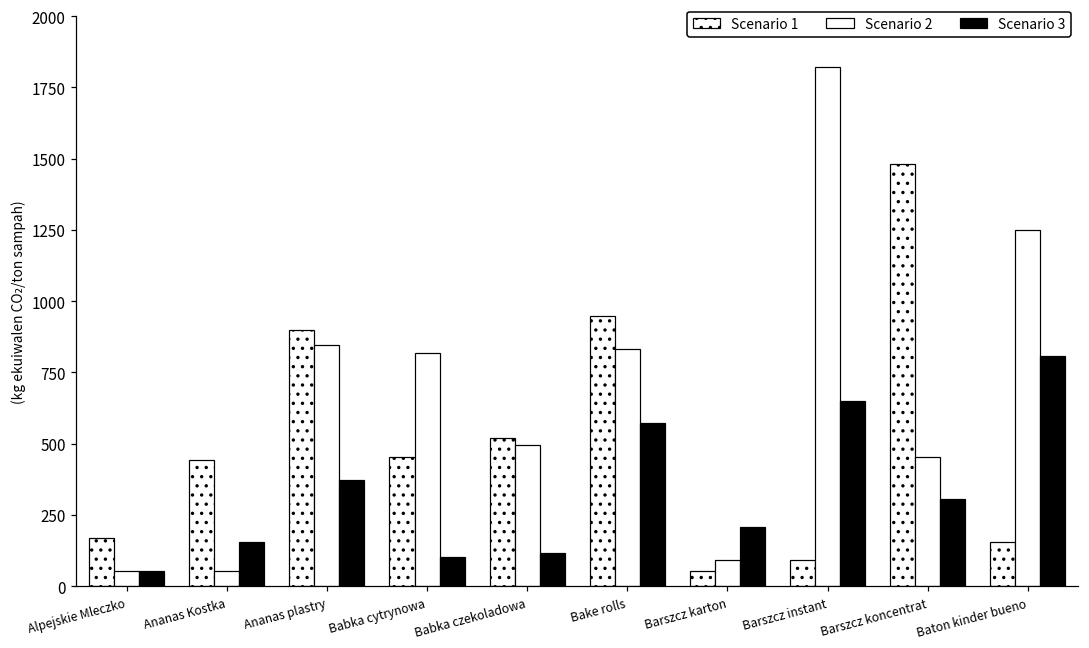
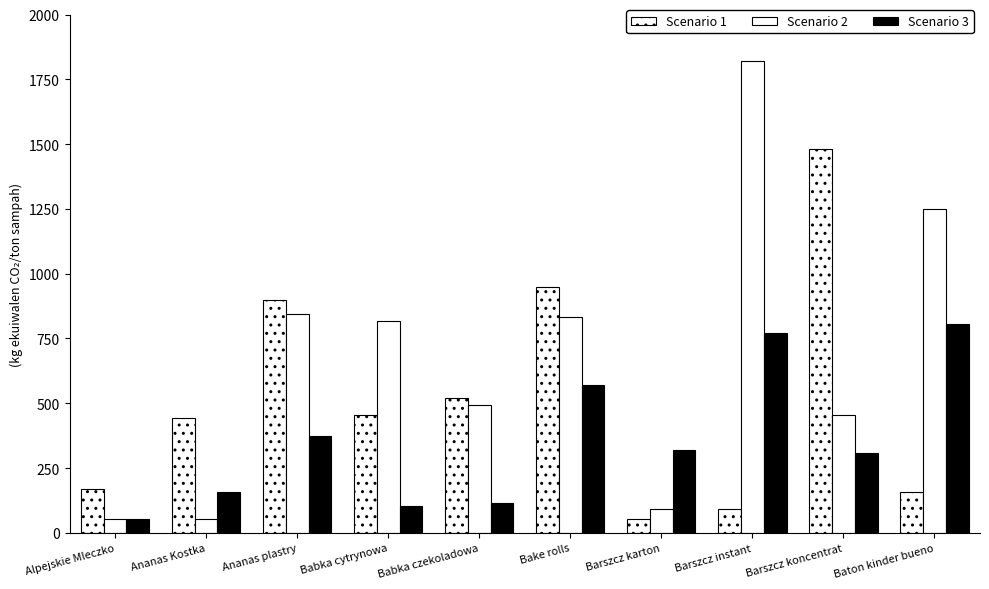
Scenario 3, Barszcz karton: 210 -> 320
Scenario 3, Barszcz instant: 650 -> 770
